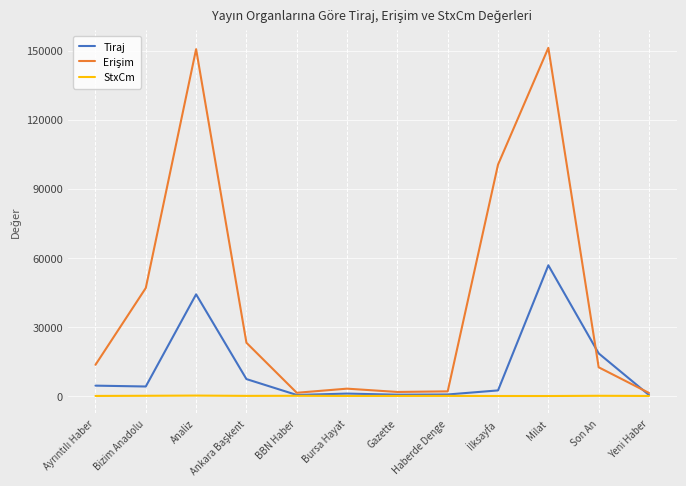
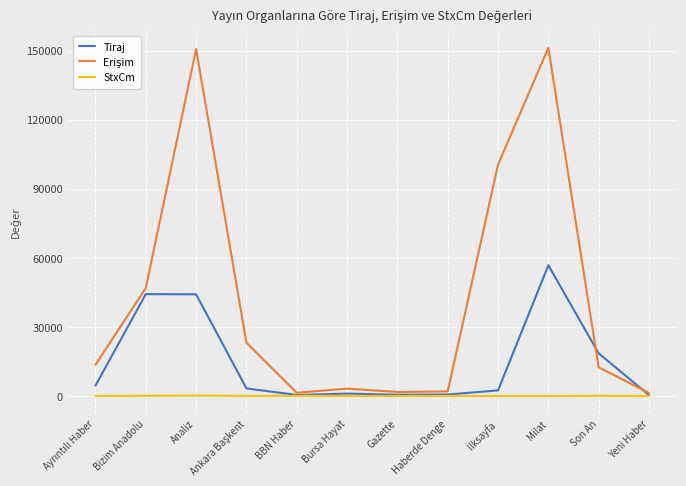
Tiraj, Bizim Anadolu: 4000 -> 44000
Tiraj, Ankara Başkent: 7000 -> 3000
